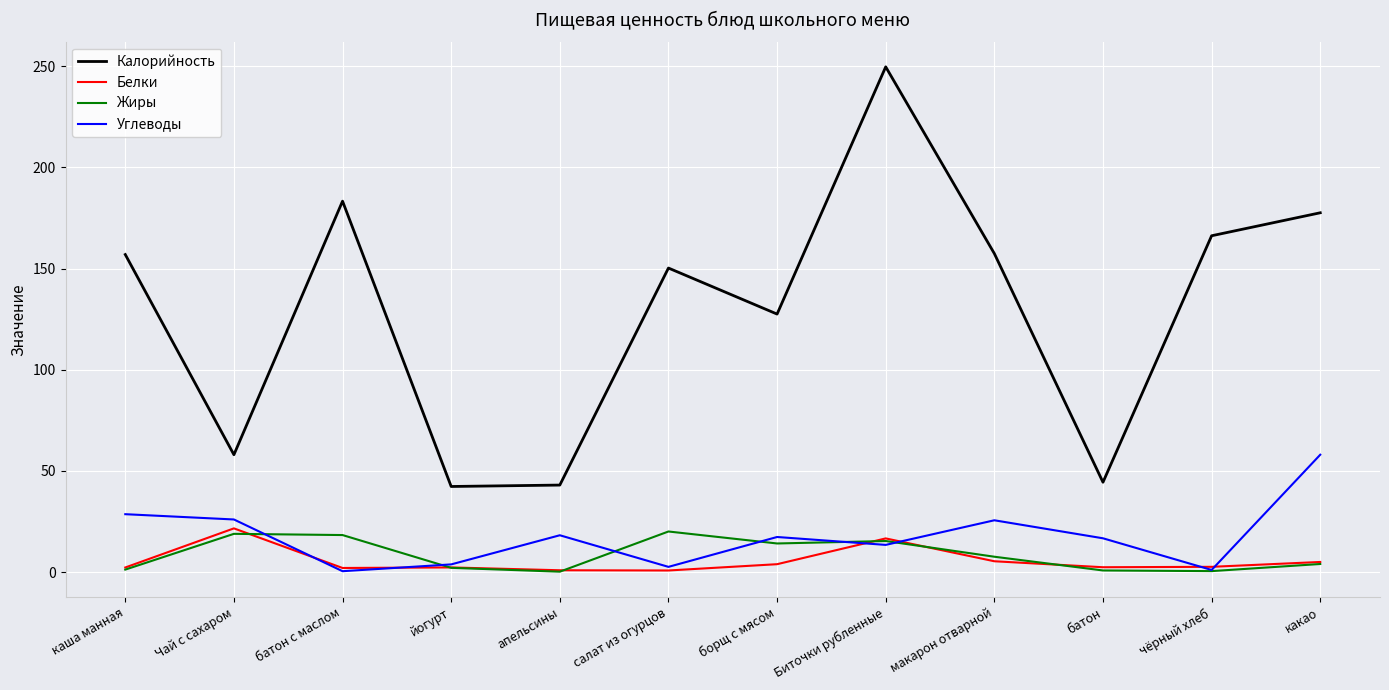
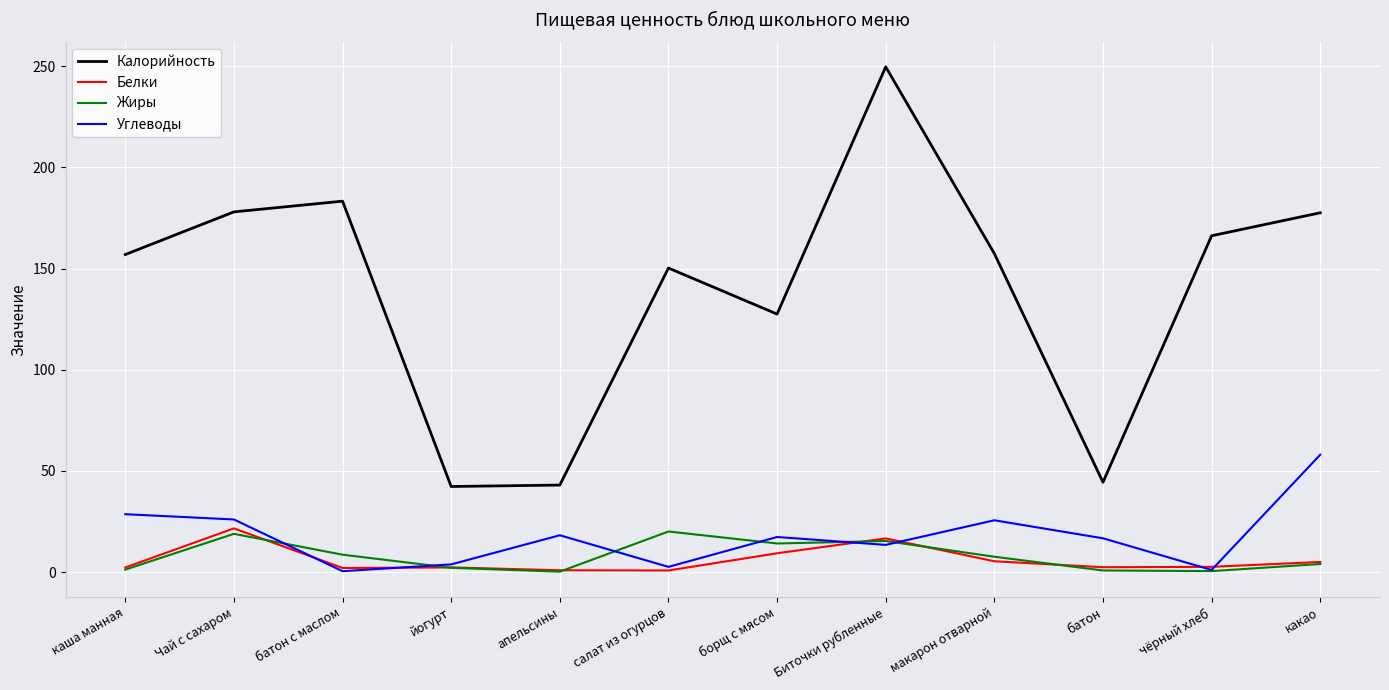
Калорийность, Чай с сахаром: 58 -> 178
Жиры, батон с маслом: 18 -> 9
Белки, борщ с мясом: 4 -> 9
